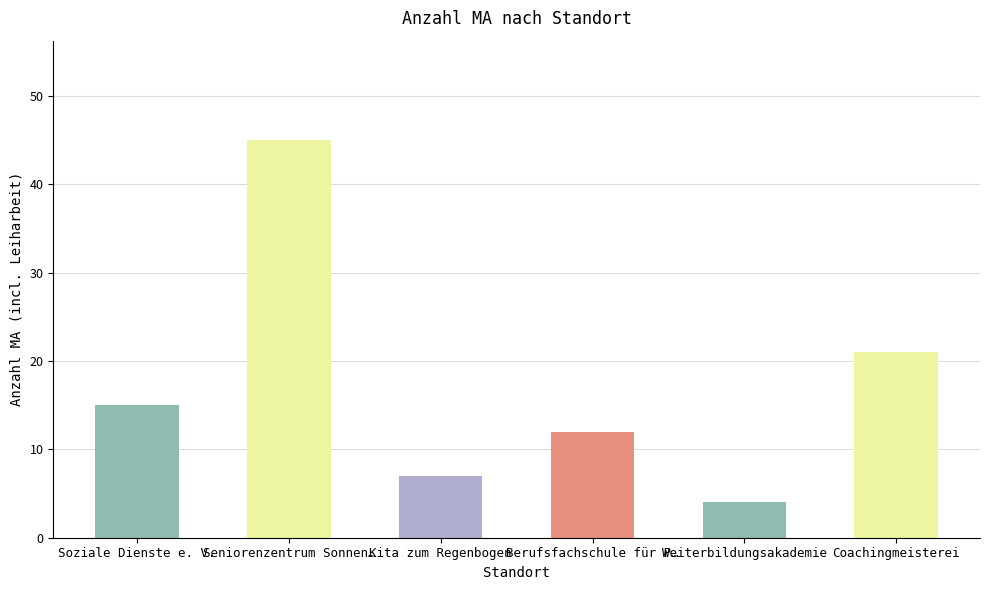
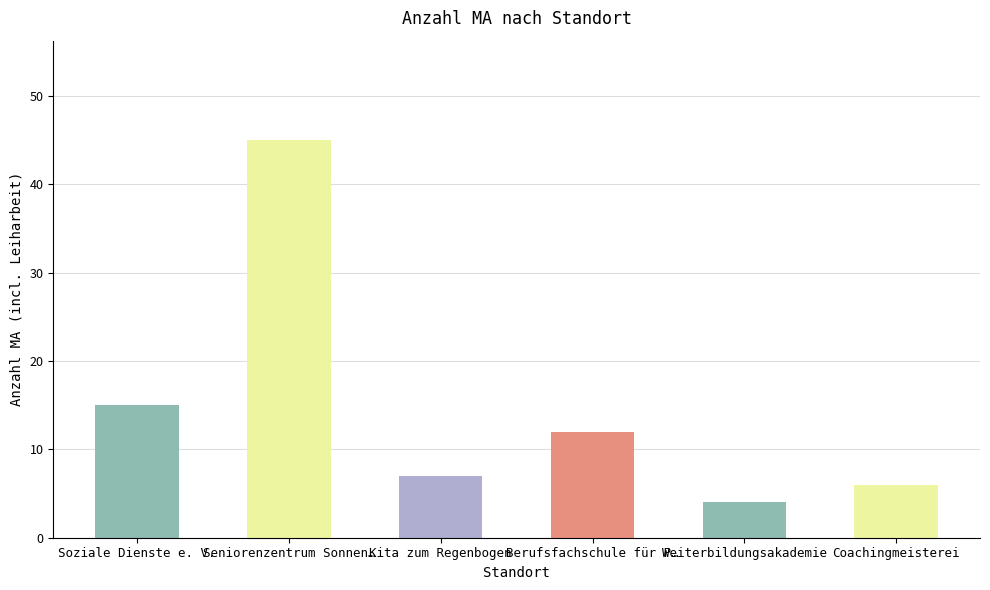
Coachingmeisterei: 21 -> 6
